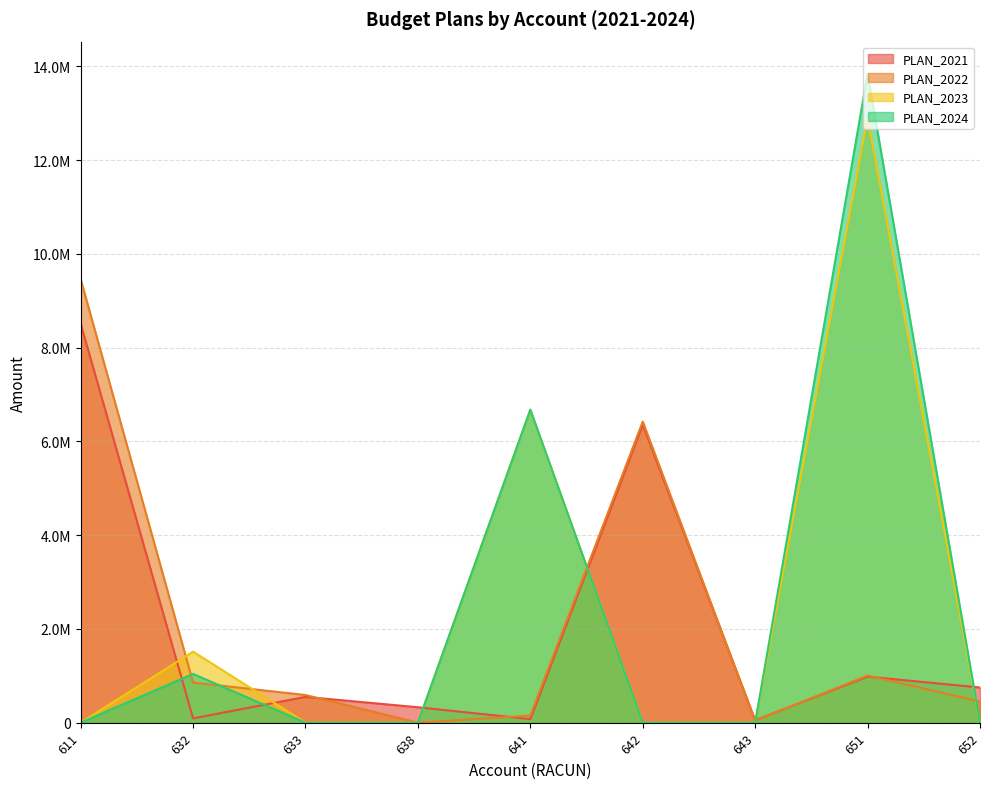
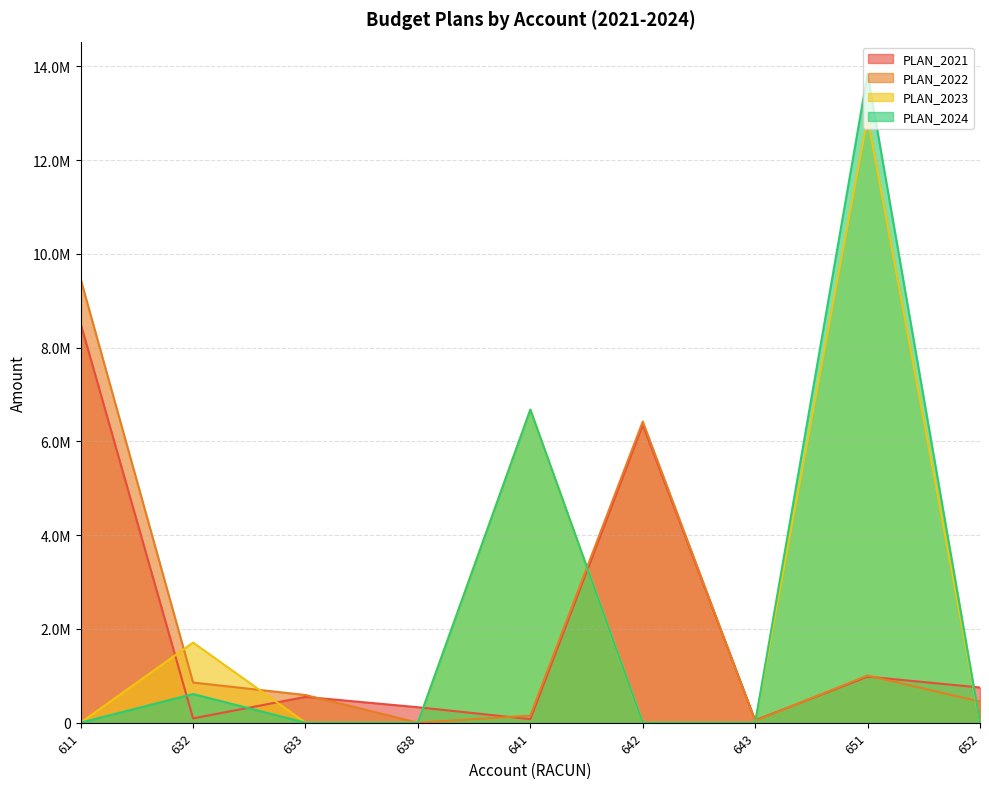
PLAN_2023, 632: 1500000 -> 1700000
PLAN_2024, 632: 1000000 -> 600000
